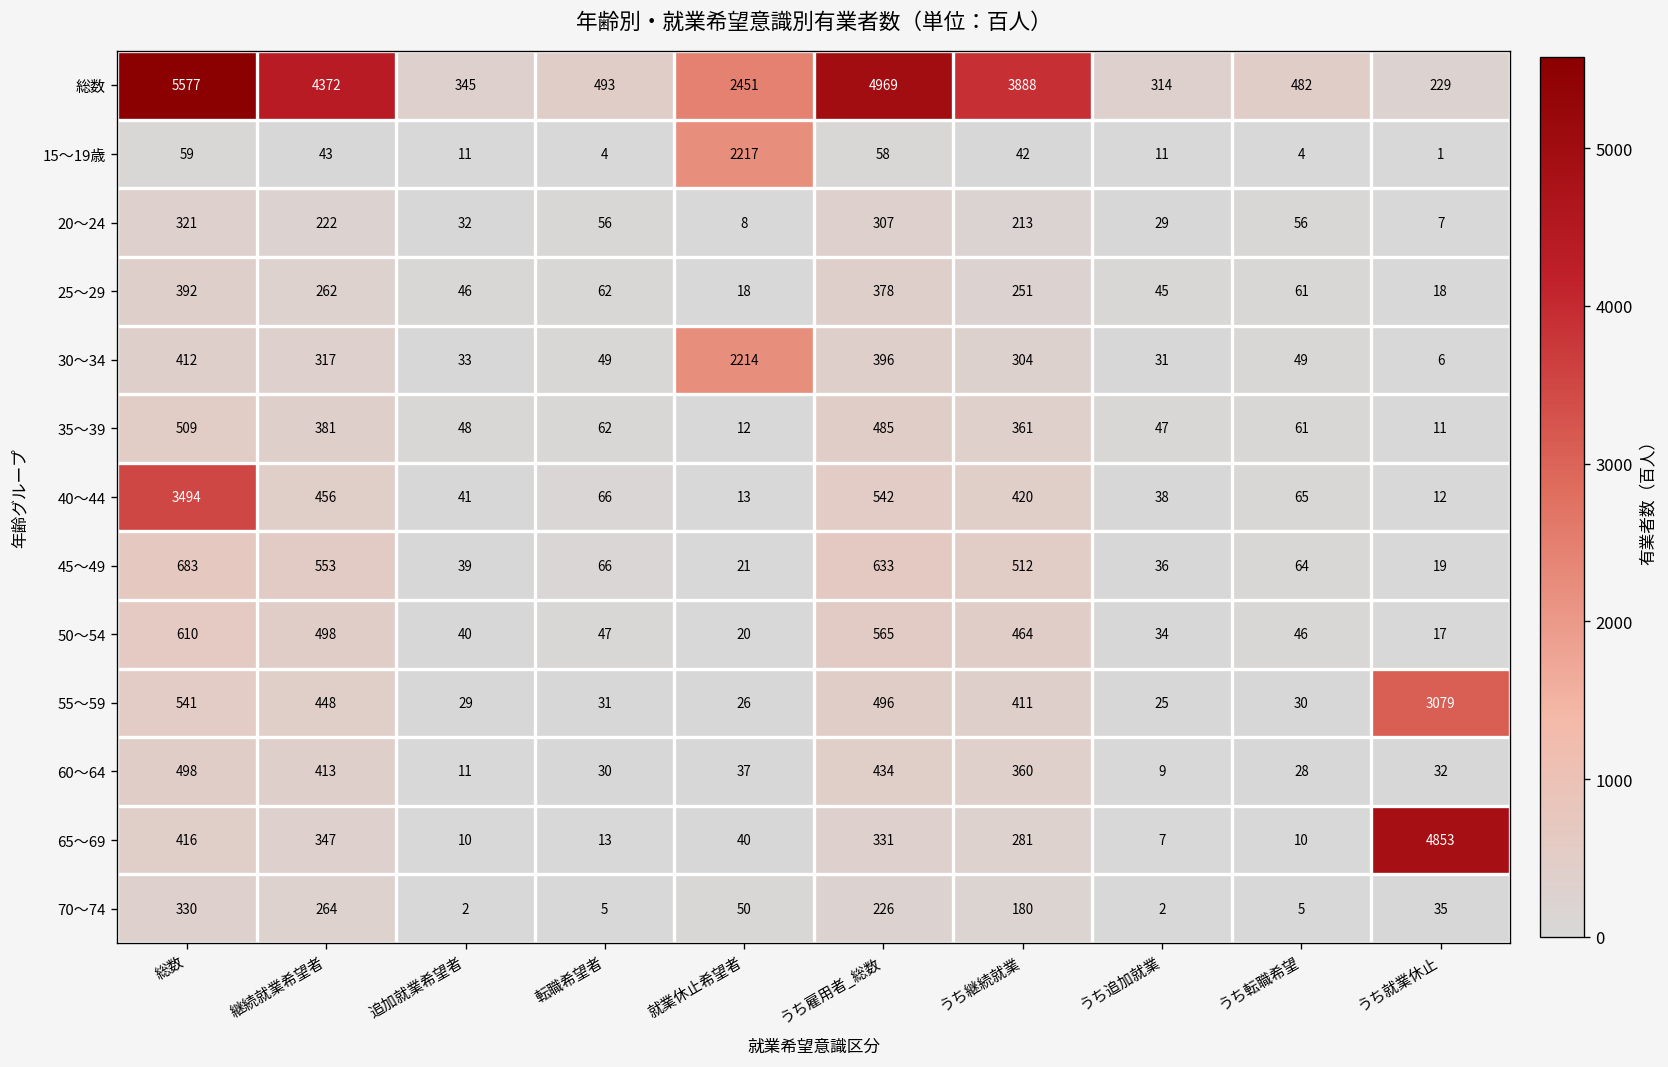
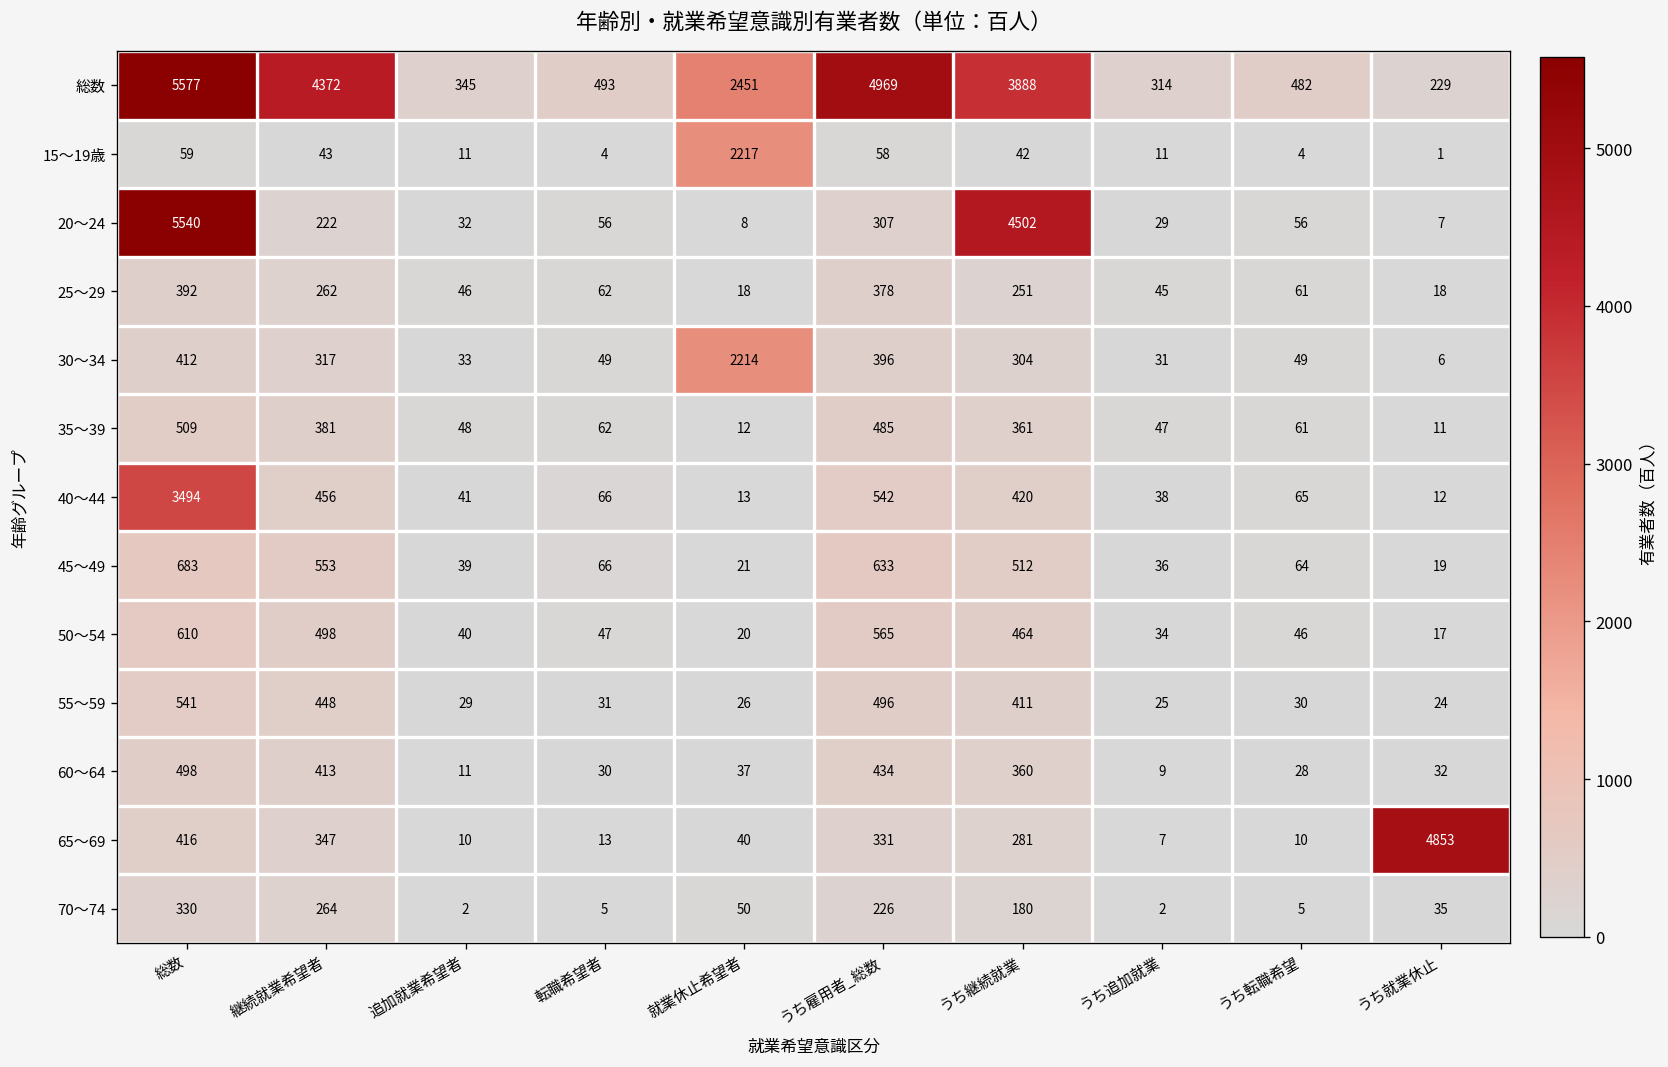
20～24, 総数: 321 -> 5540
20～24, うち継続就業: 213 -> 4502
55～59, うち就業休止: 3079 -> 24
